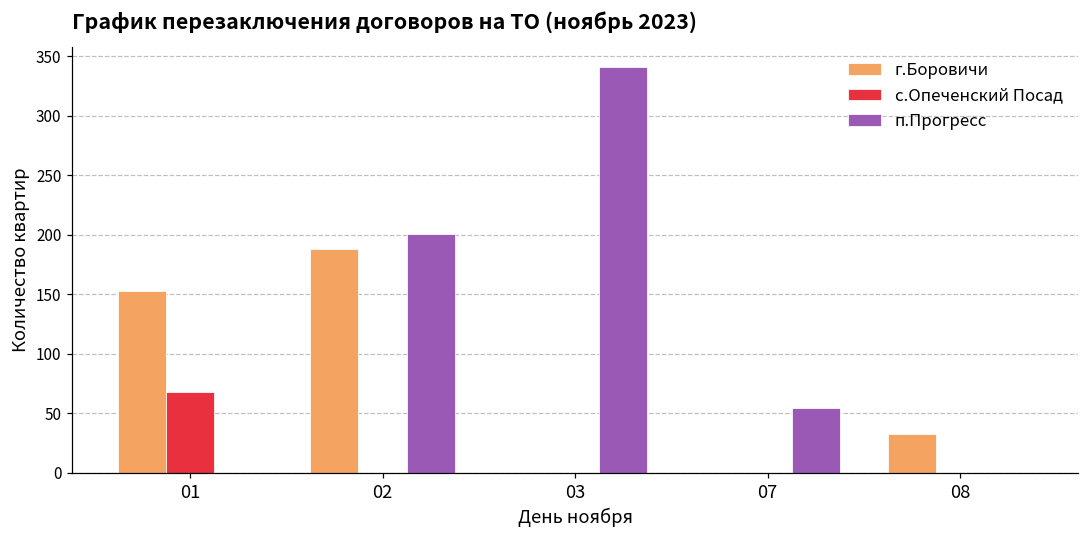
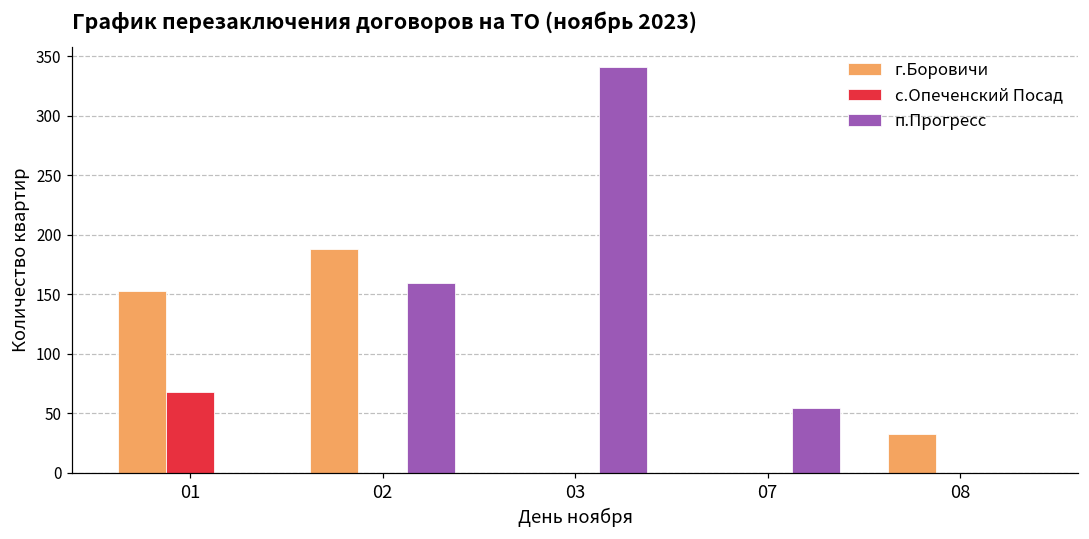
п.Прогресс, 02: 201 -> 160
